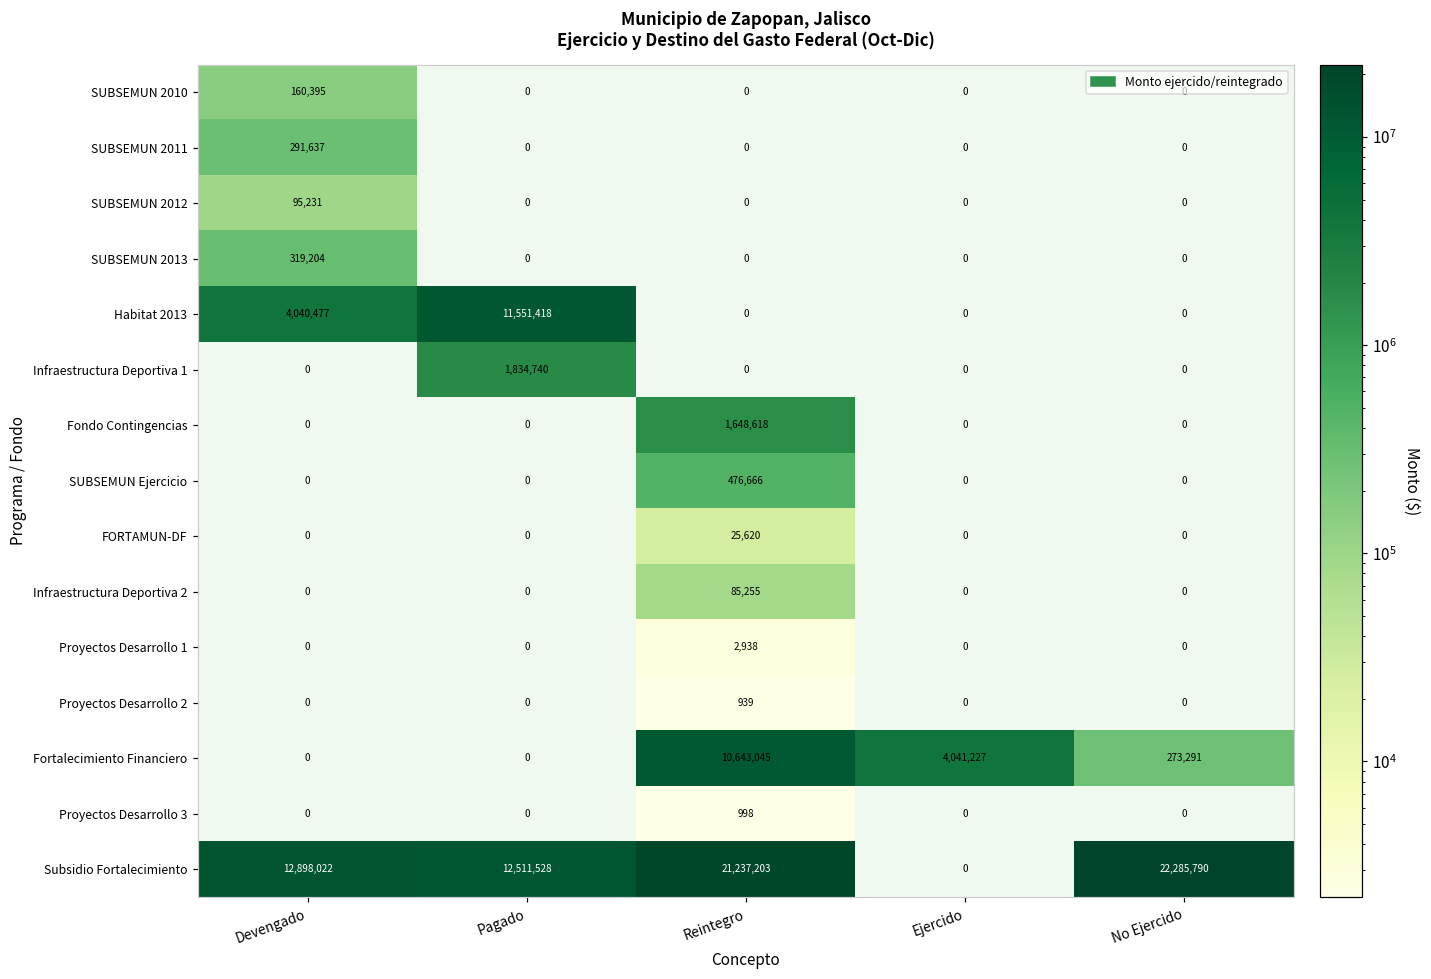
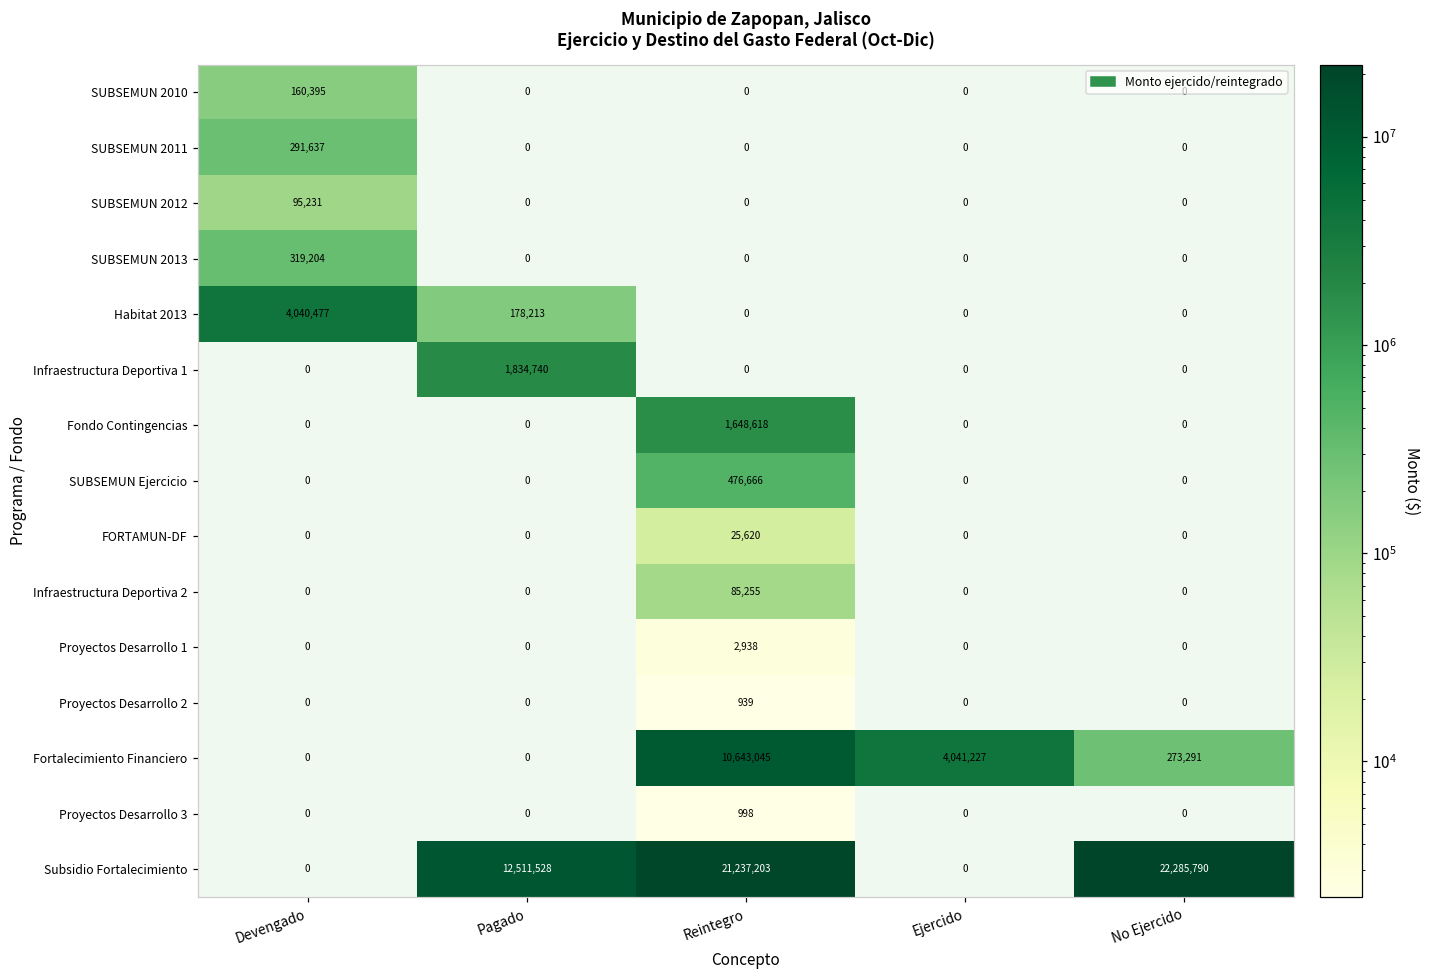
Habitat 2013, Pagado: 11,551,418 -> 178,213
Subsidio Fortalecimiento, Devengado: 12,898,022 -> 0
